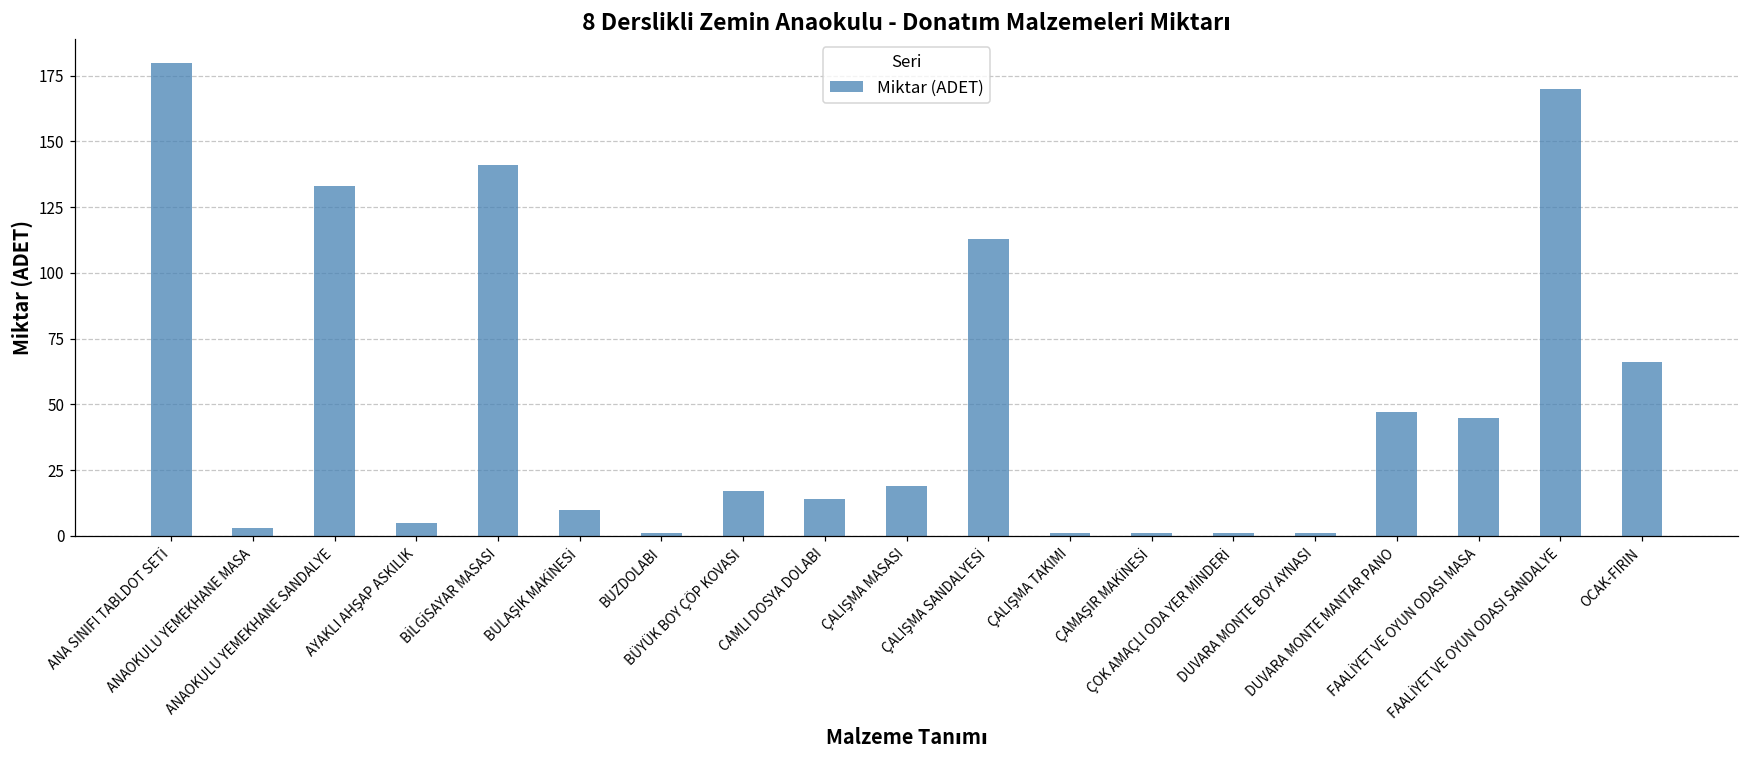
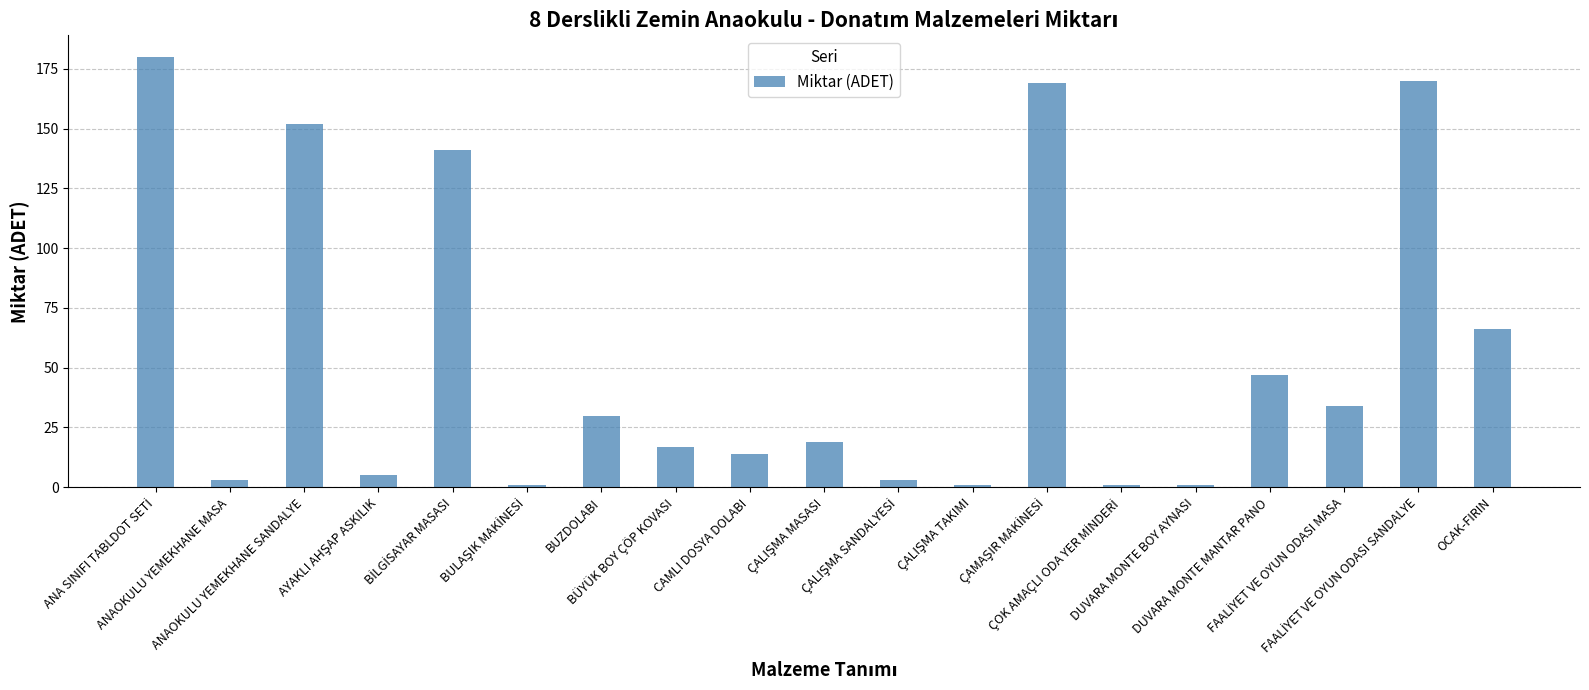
ANAOKULU YEMEKHANE SANDALYE: 133 -> 152
BULAŞIK MAKİNESİ: 10 -> 1
BUZDOLABI: 1 -> 30
ÇALIŞMA SANDALYESİ: 113 -> 3
ÇAMAŞIR MAKİNESİ: 1 -> 169
FAALİYET VE OYUN ODASI MASA: 45 -> 34
